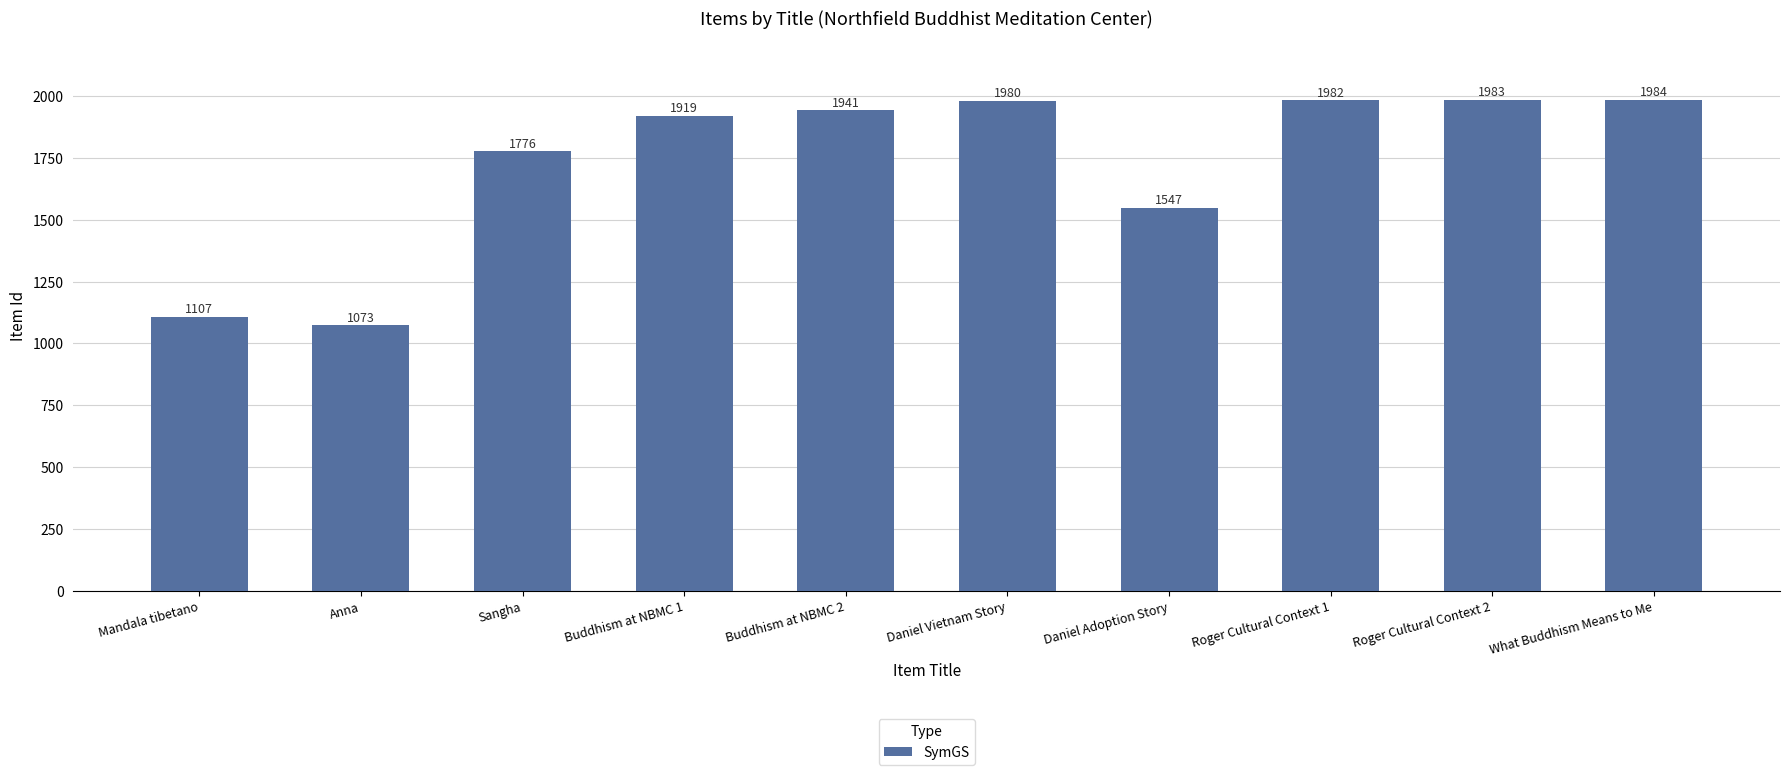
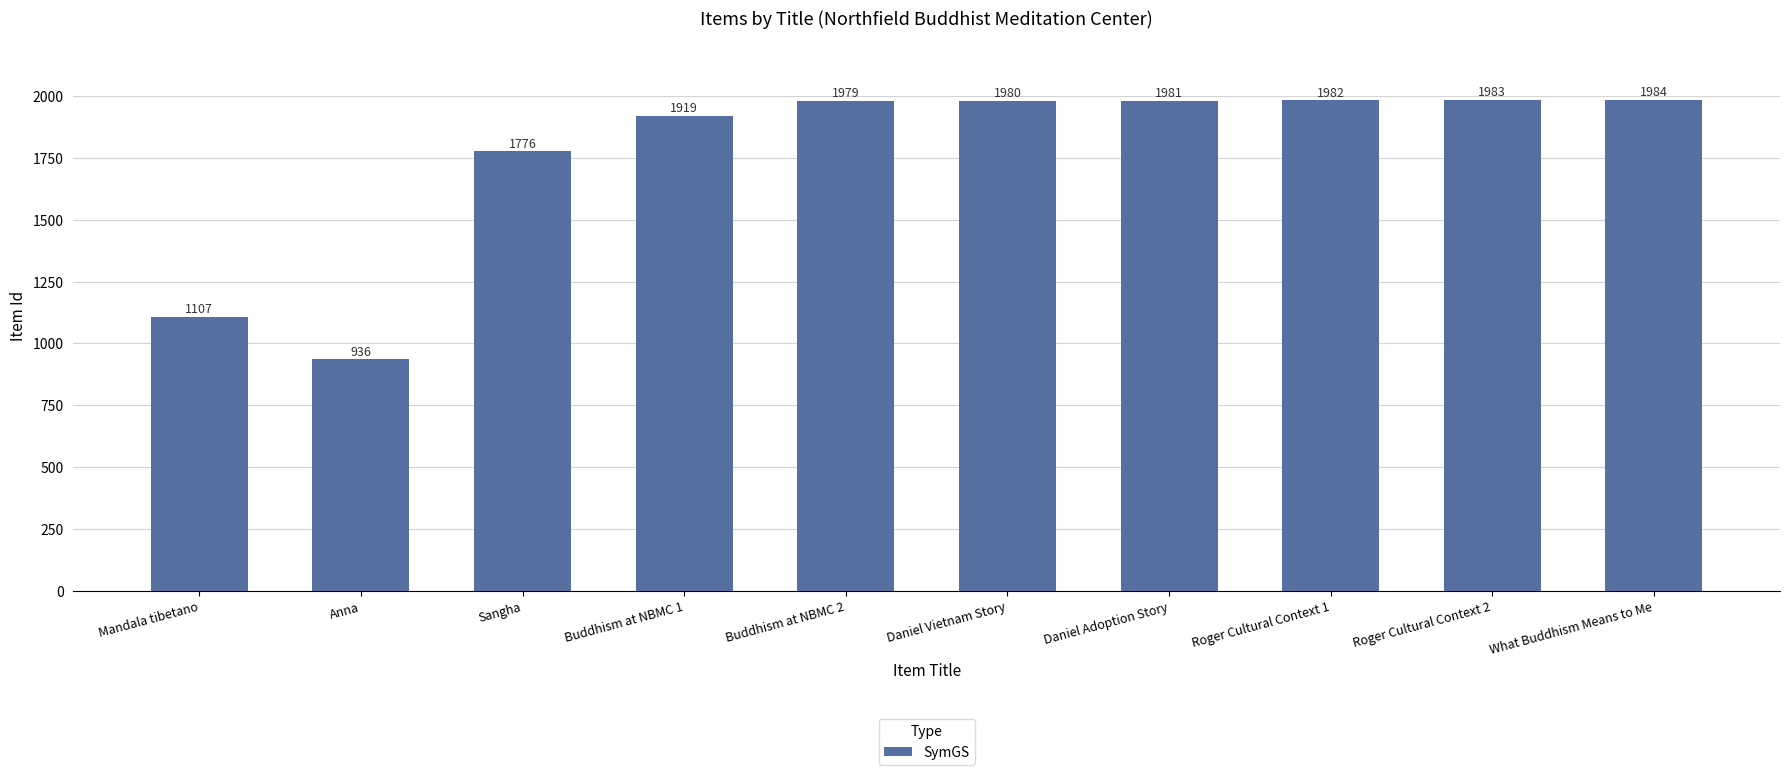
Anna: 1073 -> 936
Buddhism at NBMC 2: 1941 -> 1979
Daniel Adoption Story: 1547 -> 1981
